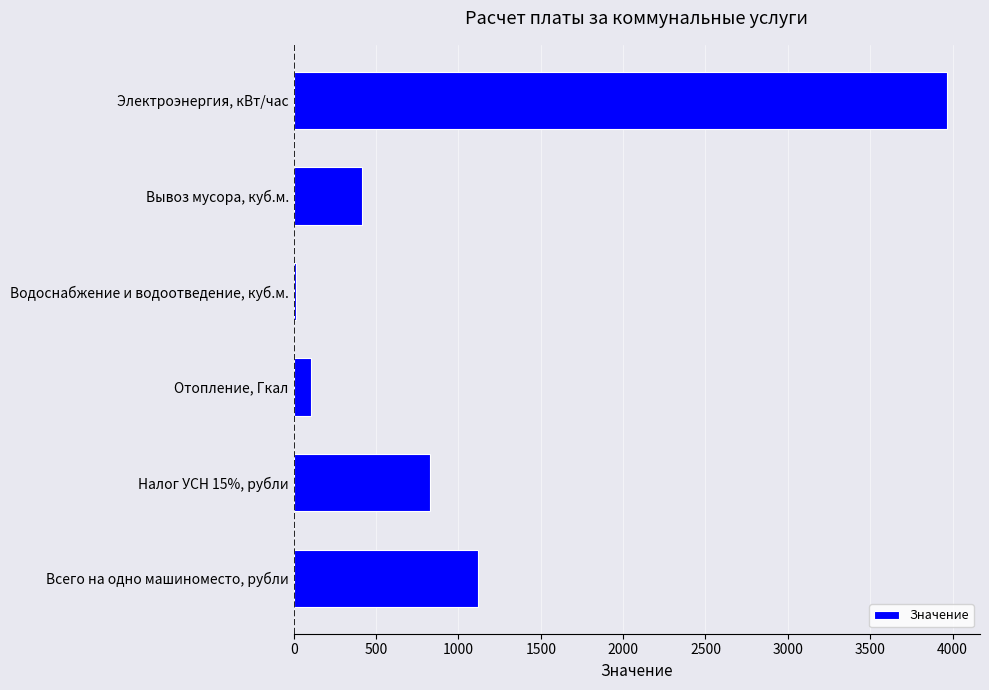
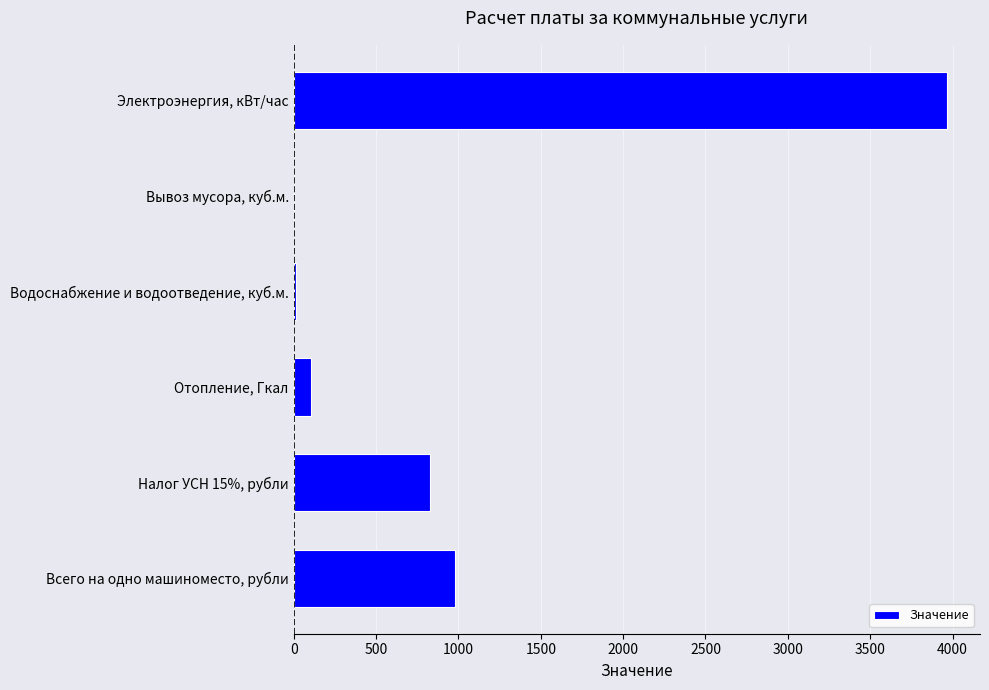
Вывоз мусора, куб.м.: 410 -> 0
Всего на одно машиноместо, рубли: 1120 -> 980
